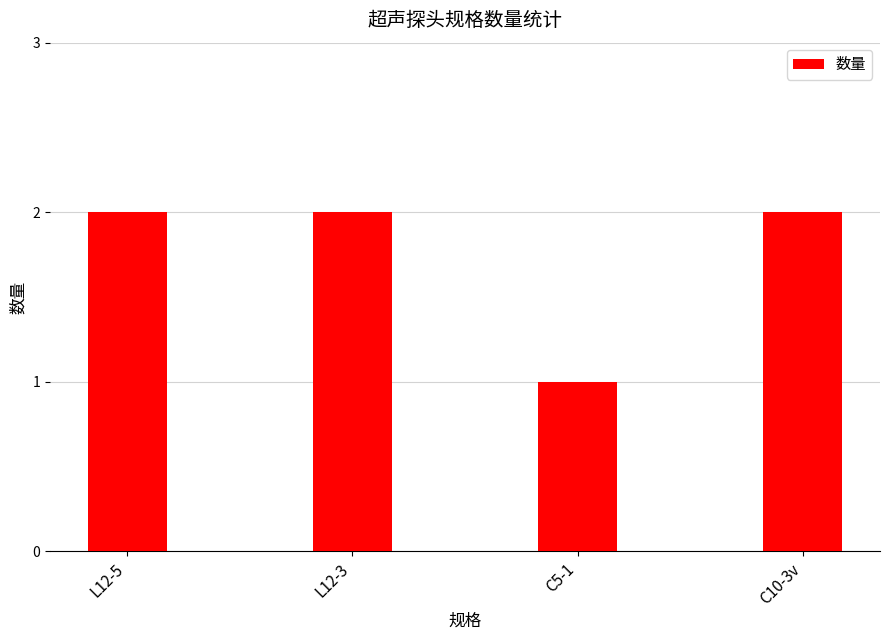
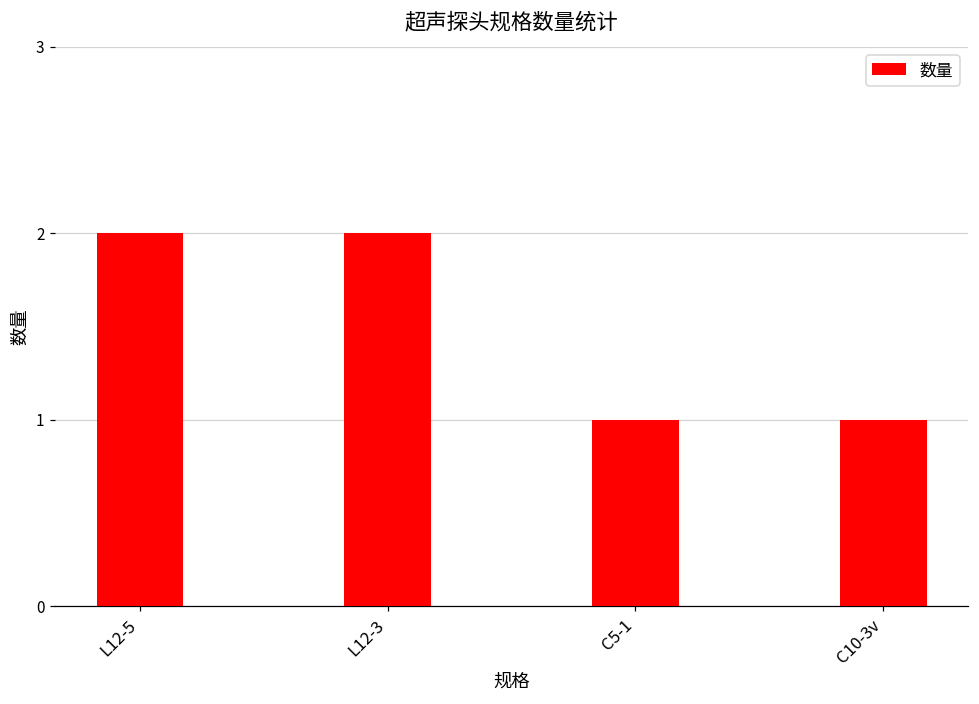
C10-3v: 2 -> 1
